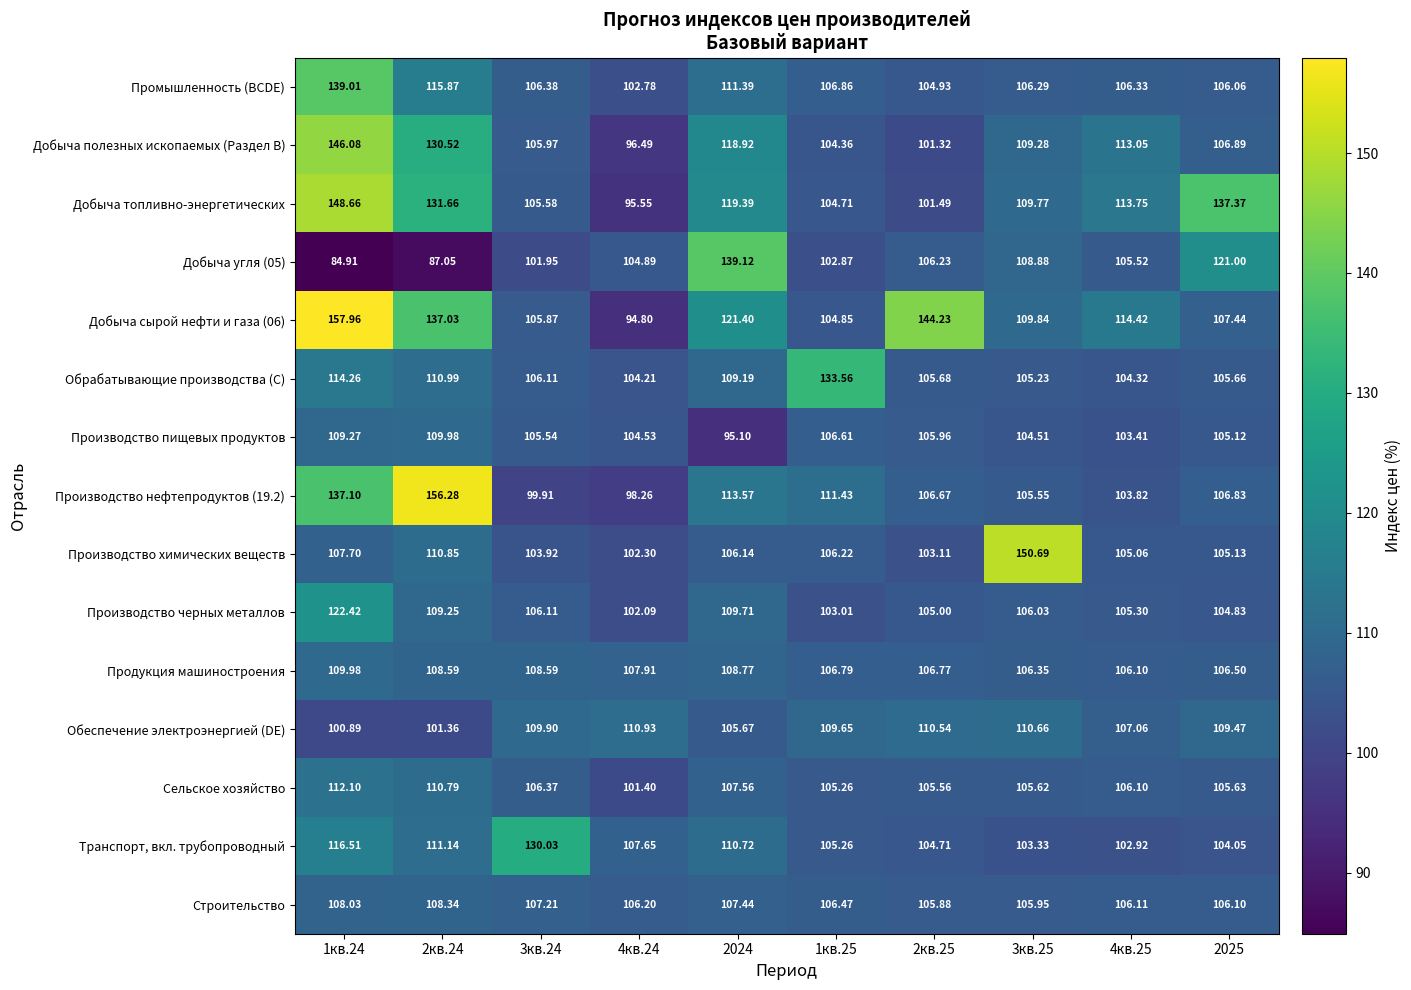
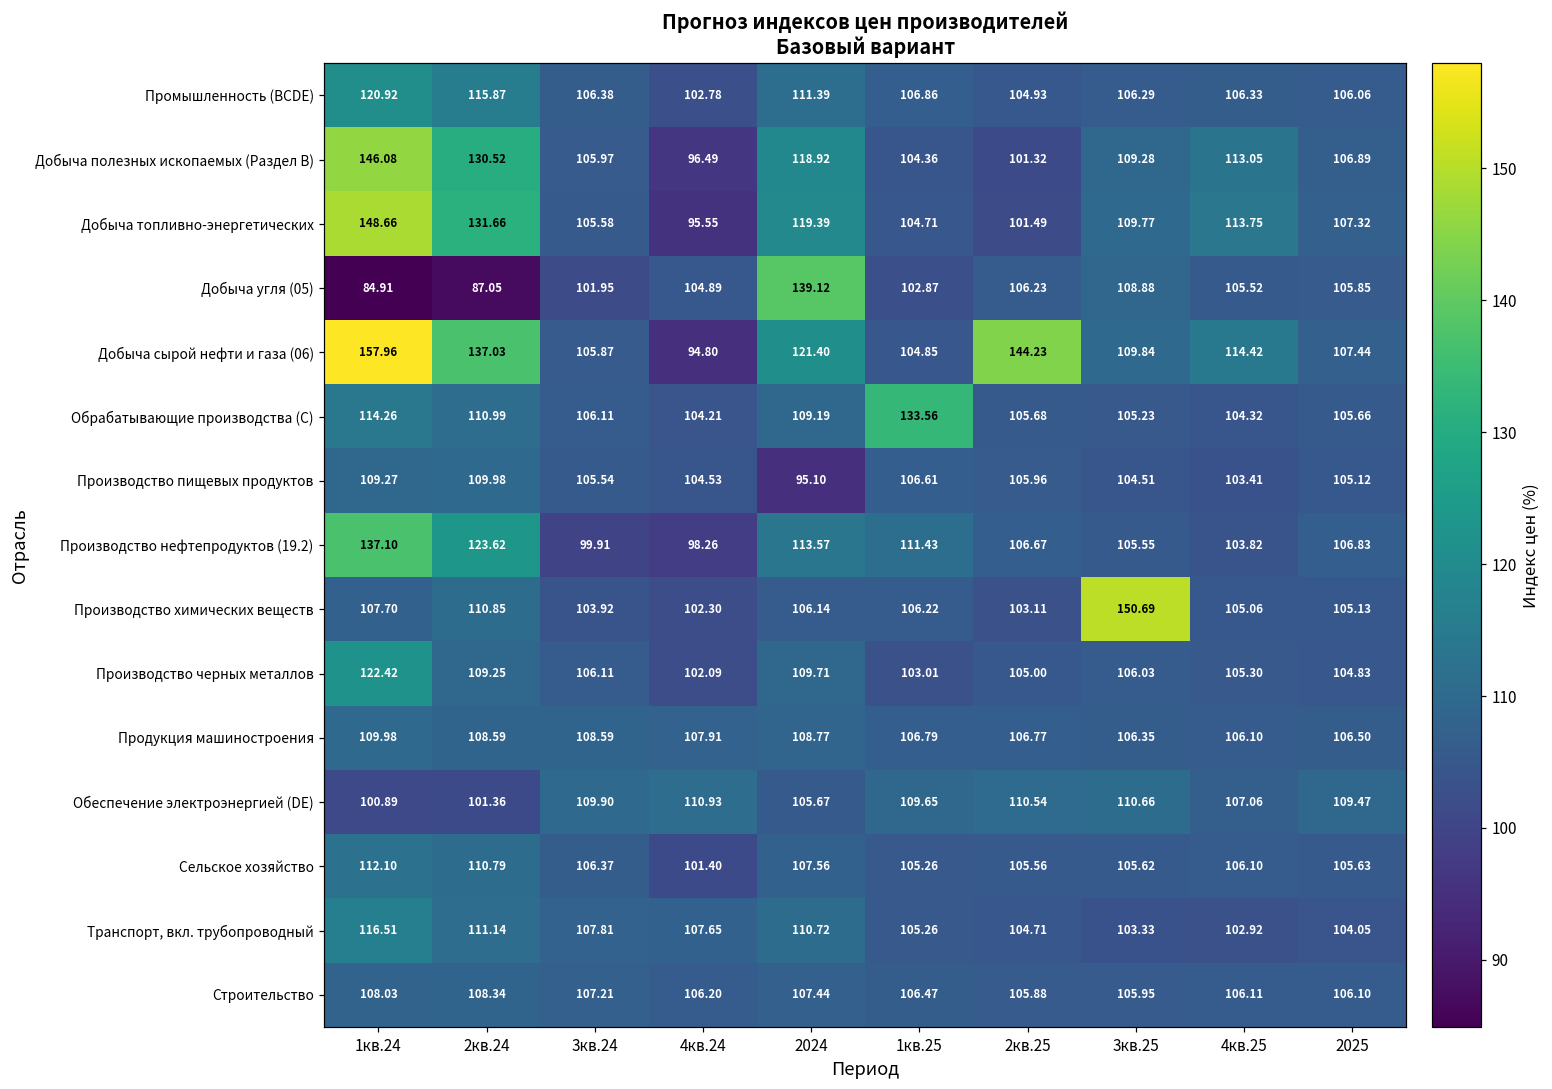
Промышленность (BCDE), 1кв.24: 139.01 -> 120.92
Добыча топливно-энергетических, 2025: 137.37 -> 107.32
Добыча угля (05), 2025: 121.00 -> 105.85
Производство нефтепродуктов (19.2), 2кв.24: 156.28 -> 123.62
Транспорт, вкл. трубопроводный, 3кв.24: 130.03 -> 107.81
